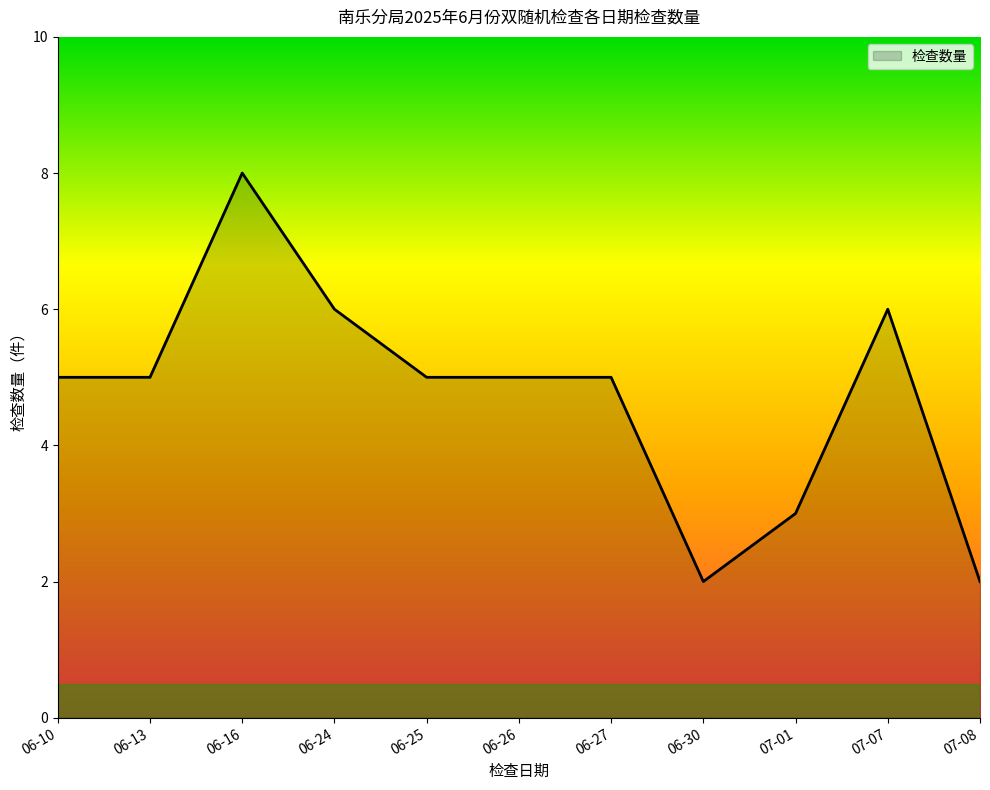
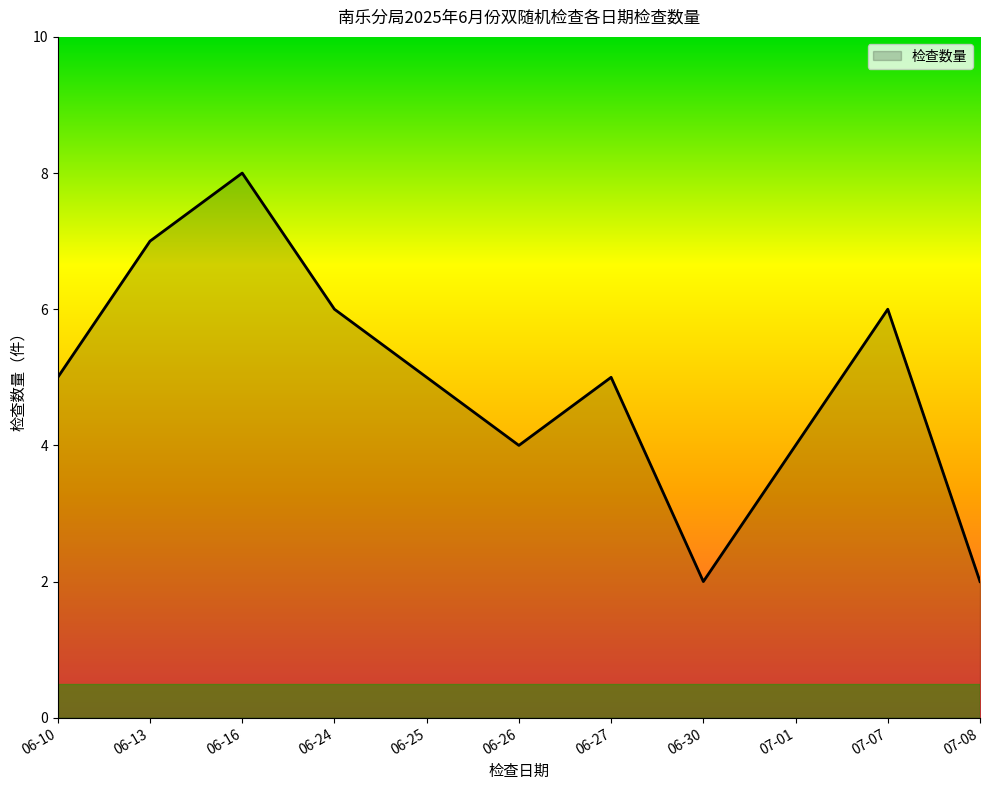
06-13: 5 -> 7
06-26: 5 -> 4
07-01: 3 -> 4
